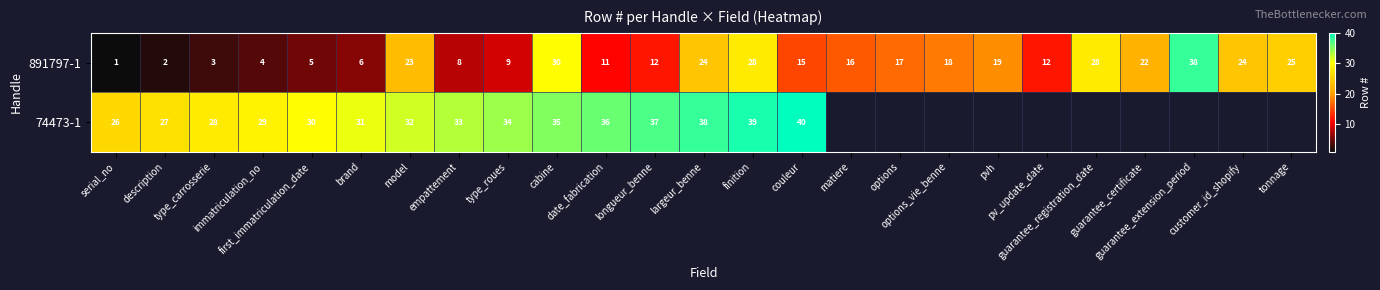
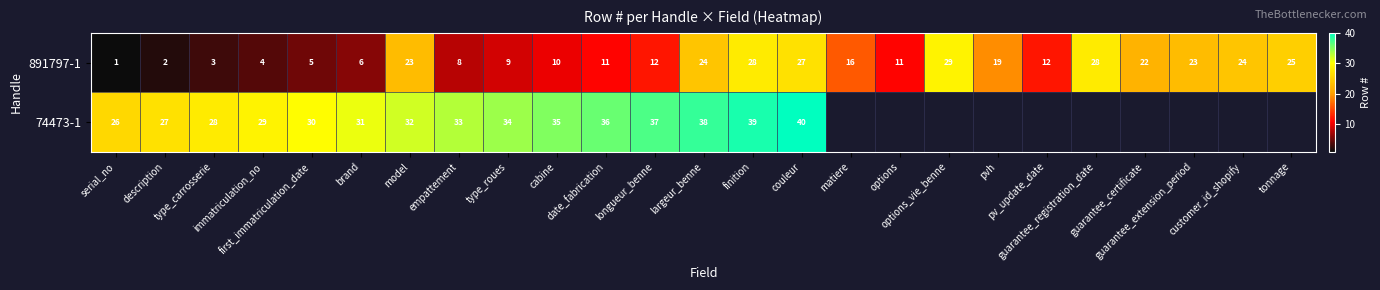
891797-1, cabine: 30 -> 10
891797-1, couleur: 15 -> 27
891797-1, options: 17 -> 11
891797-1, options_vie_benne: 18 -> 29
891797-1, guarantee_extension_period: 38 -> 23
